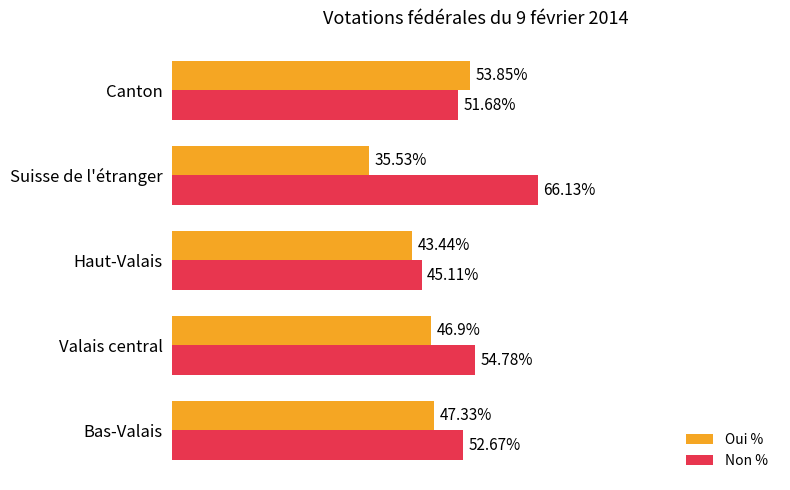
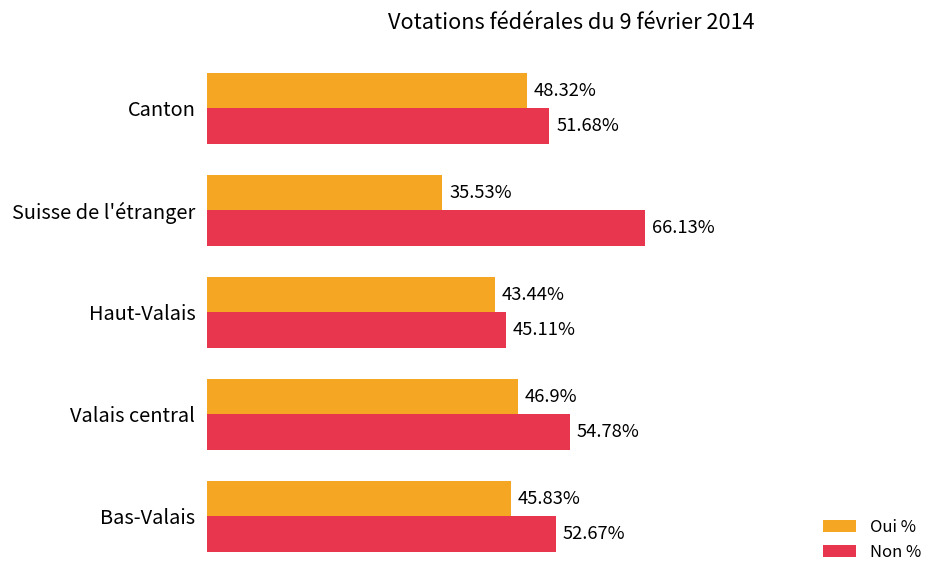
Oui %, Canton: 53.85% -> 48.32%
Oui %, Bas-Valais: 47.33% -> 45.83%
